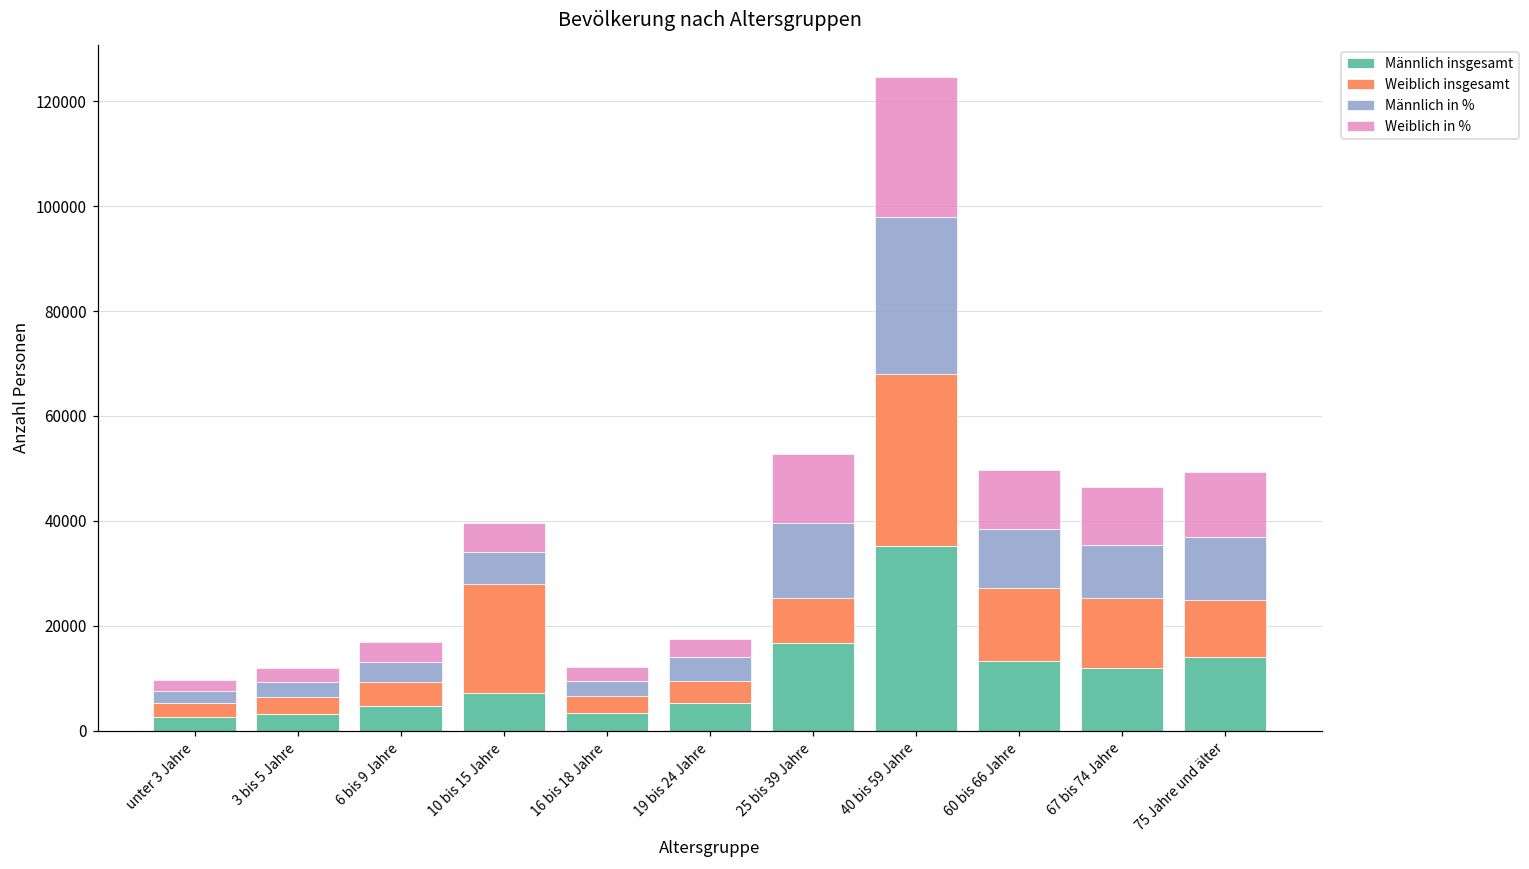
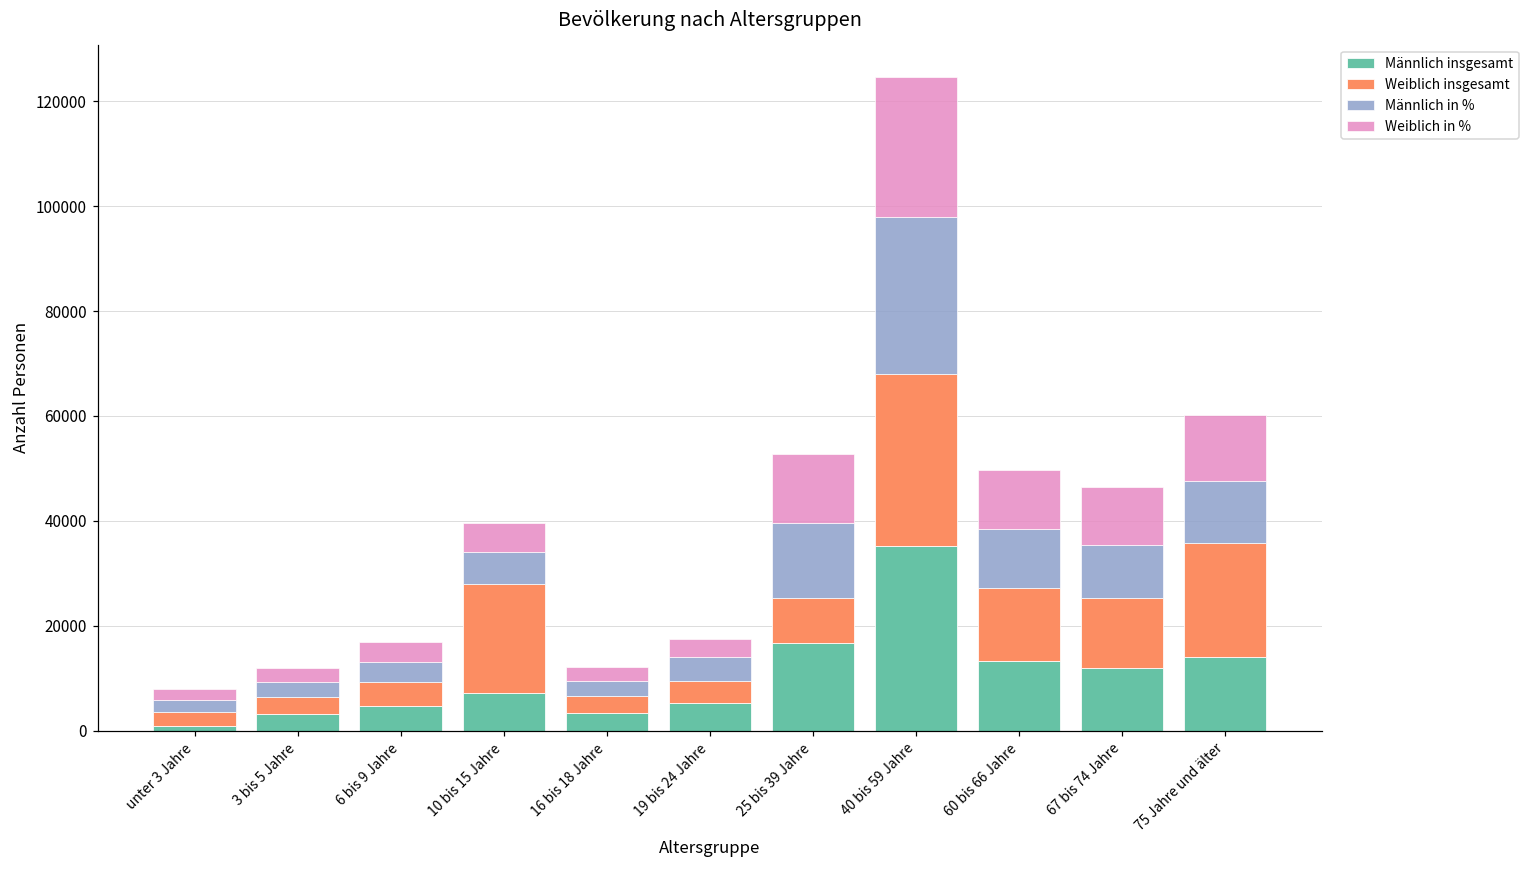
Männlich insgesamt, unter 3 Jahre: 3000 -> 1000
Weiblich insgesamt, 75 Jahre und älter: 11000 -> 22000
